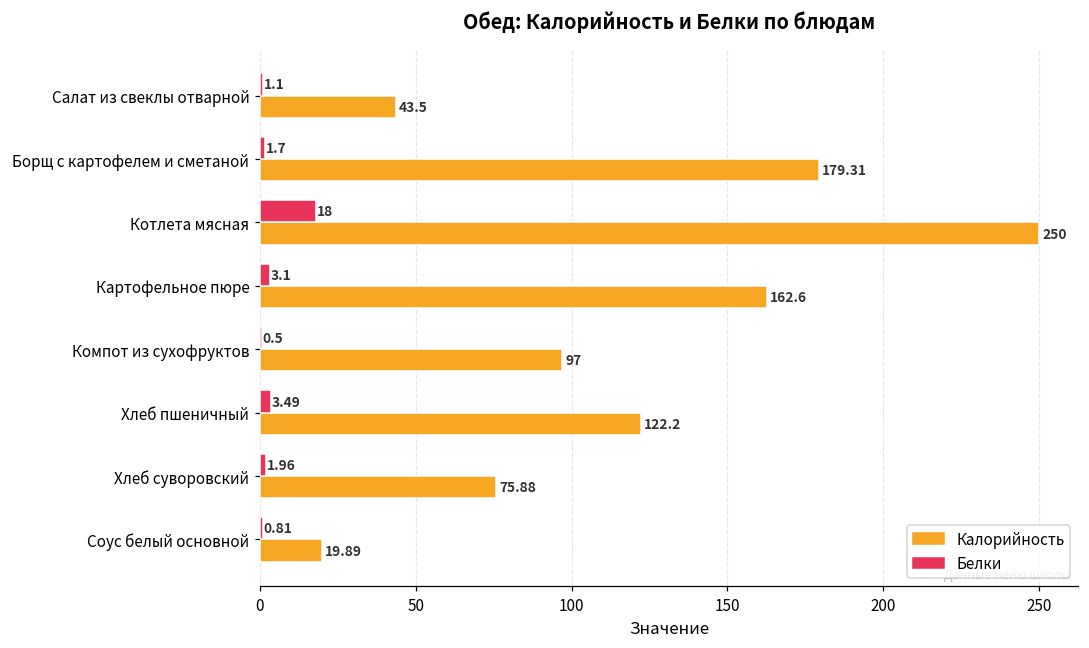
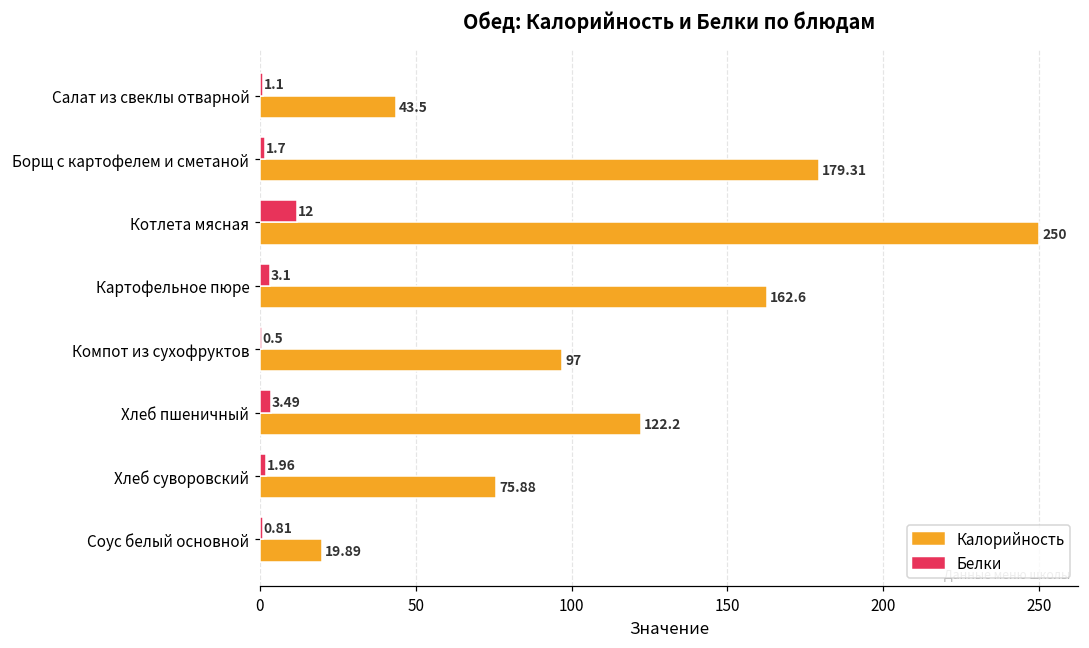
Белки, Котлета мясная: 18 -> 12
